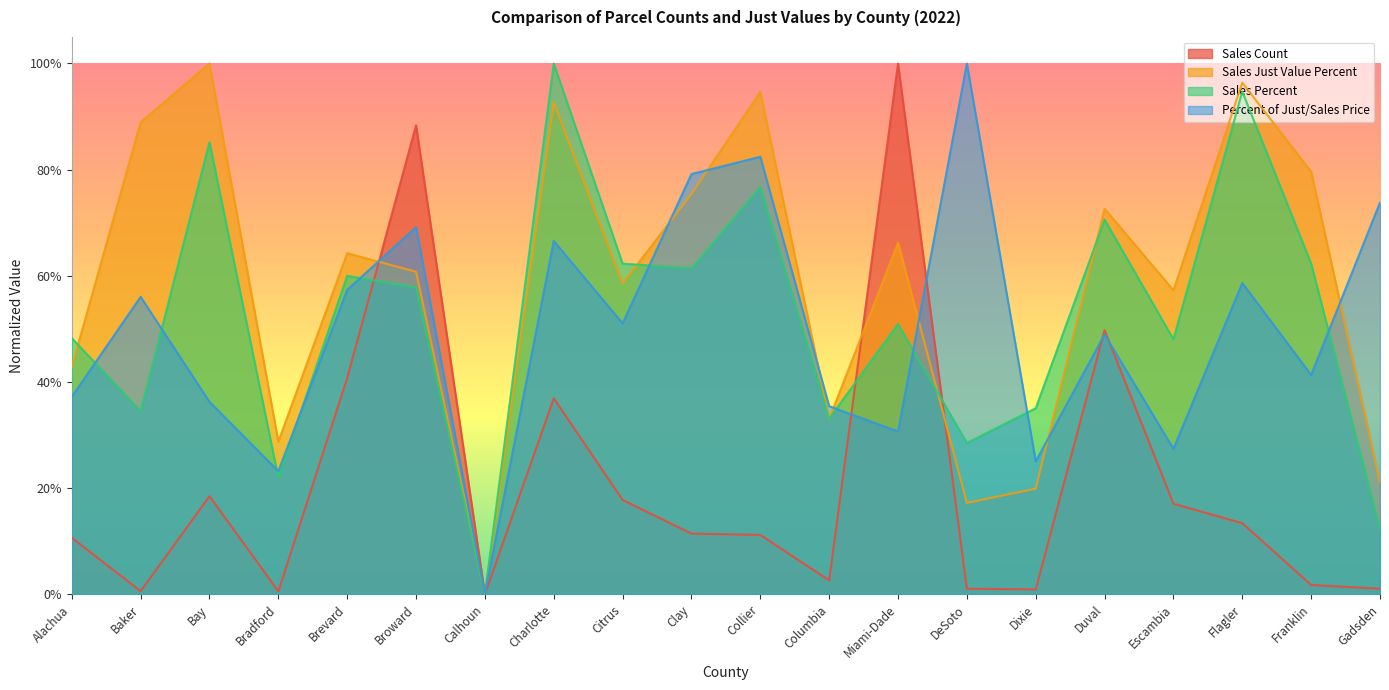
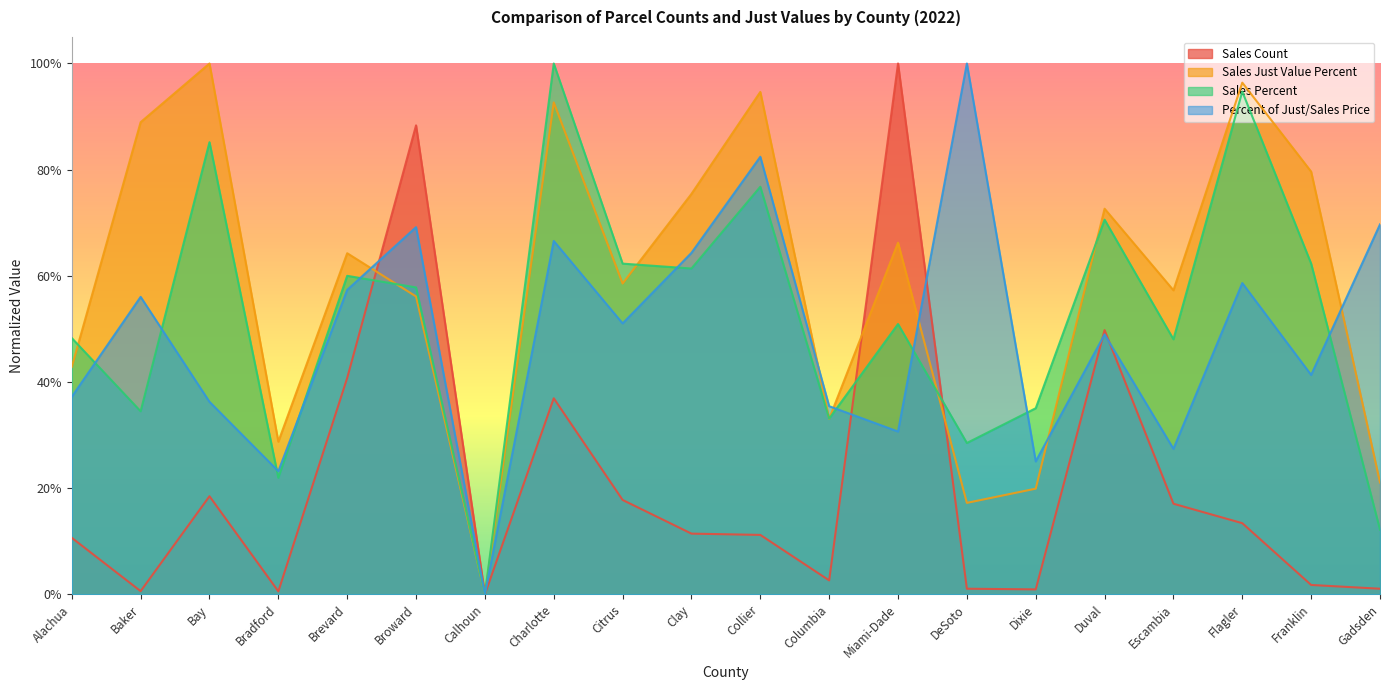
Sales Just Value Percent, Broward: 61% -> 56%
Percent of Just/Sales Price, Clay: 79% -> 64%
Percent of Just/Sales Price, Gadsden: 74% -> 70%
